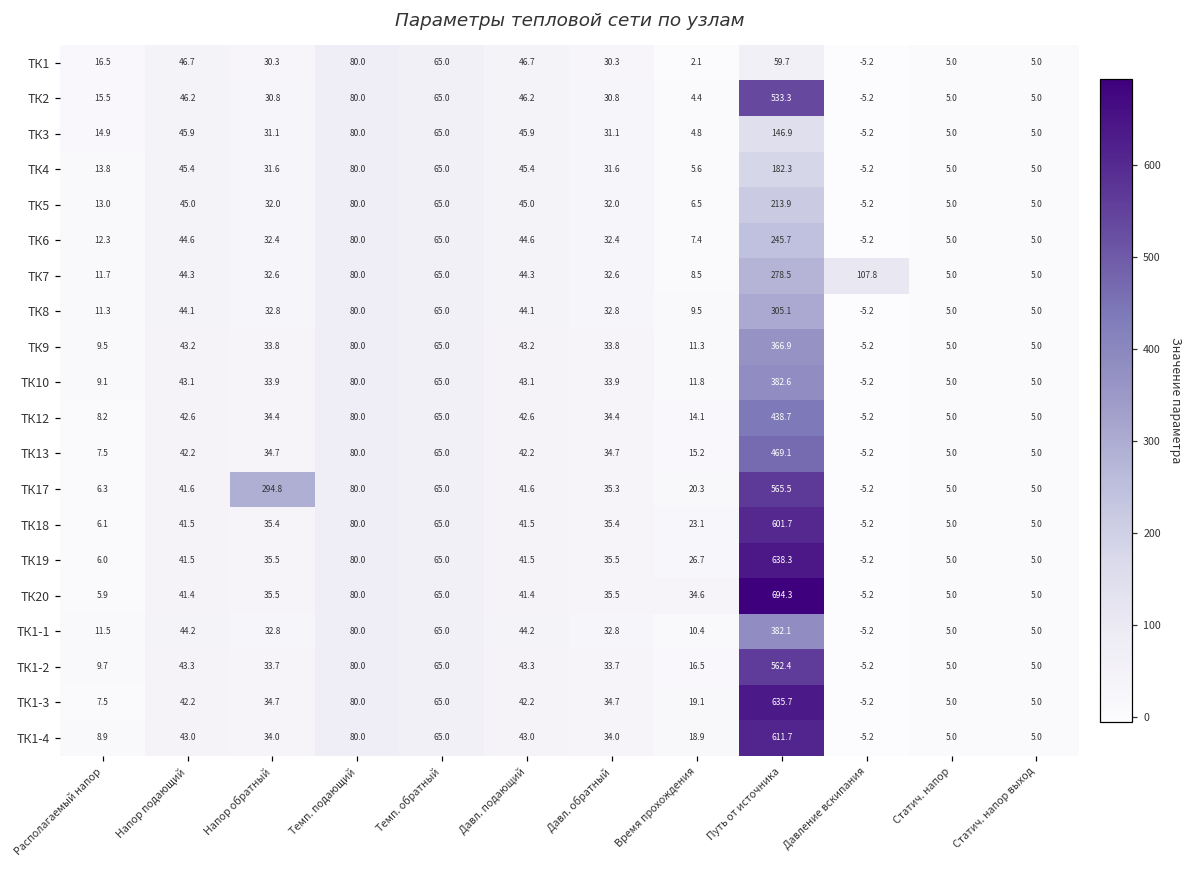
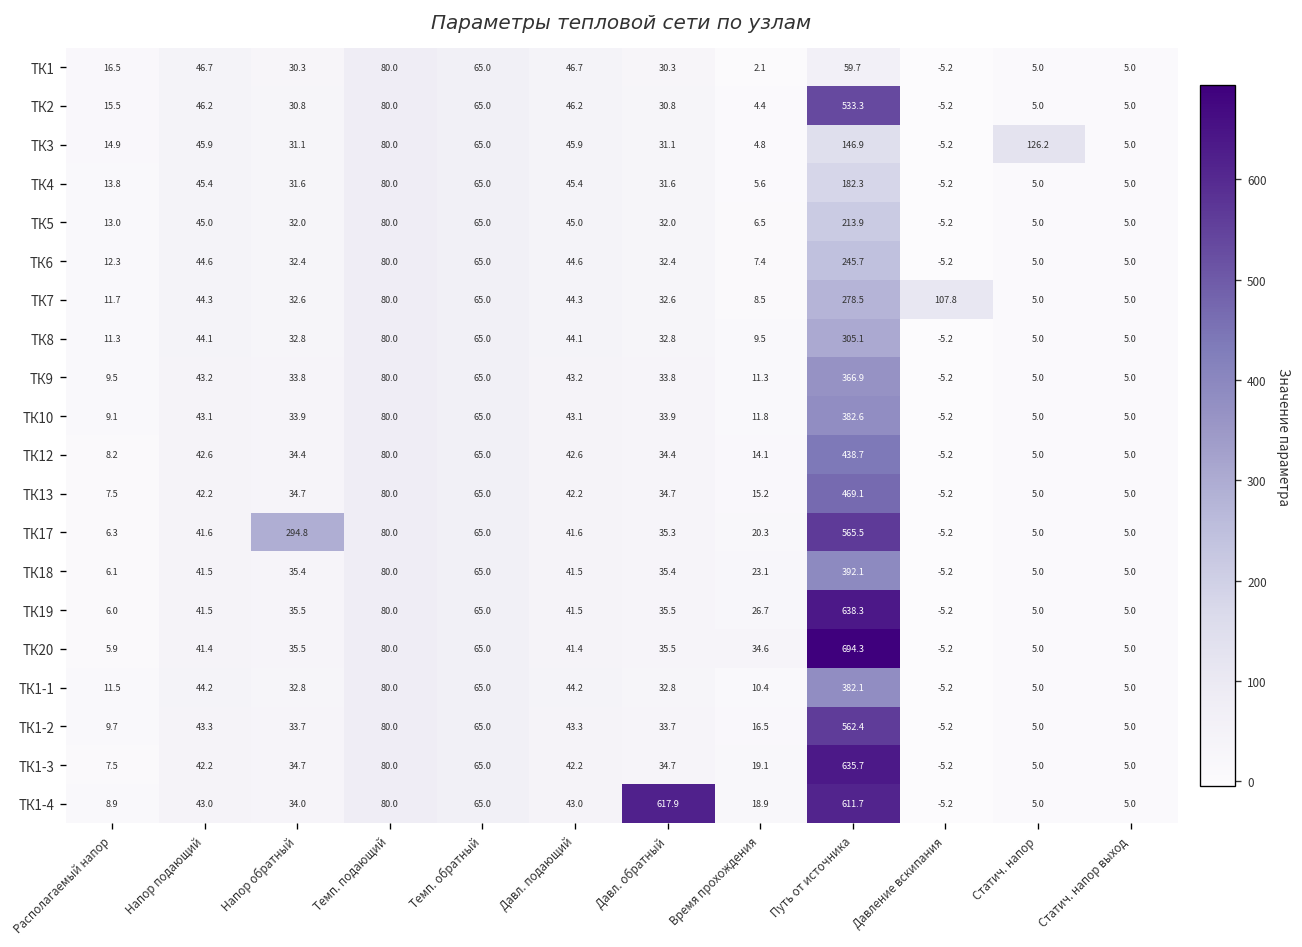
ТК3, Статич. напор: 5.0 -> 126.2
ТК18, Путь от источника: 601.7 -> 392.1
ТК1-4, Давл. обратный: 34.0 -> 617.9
